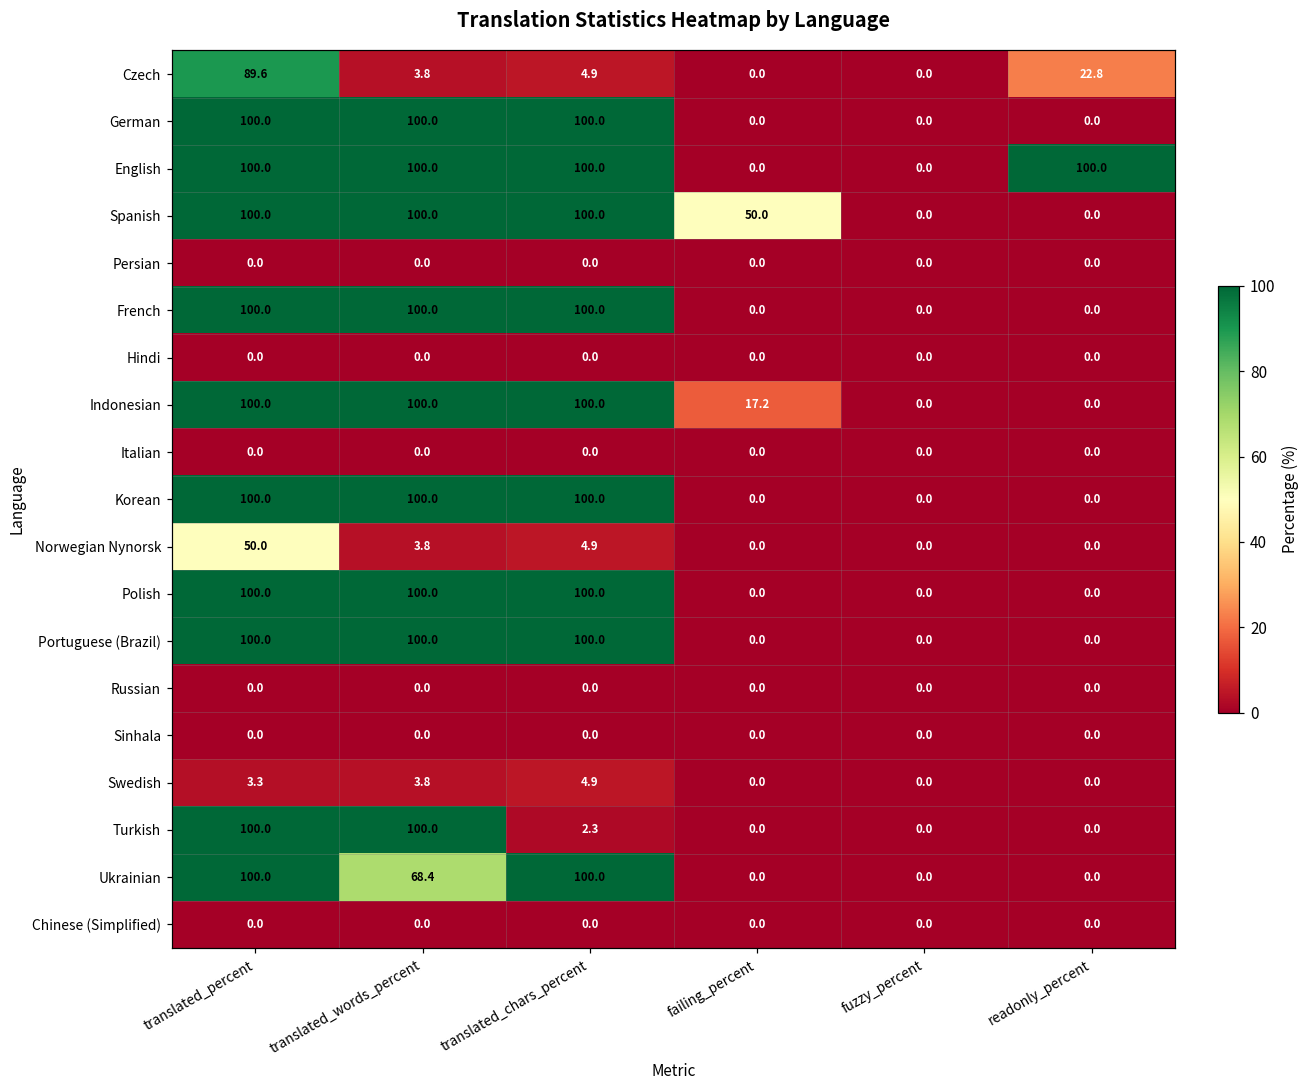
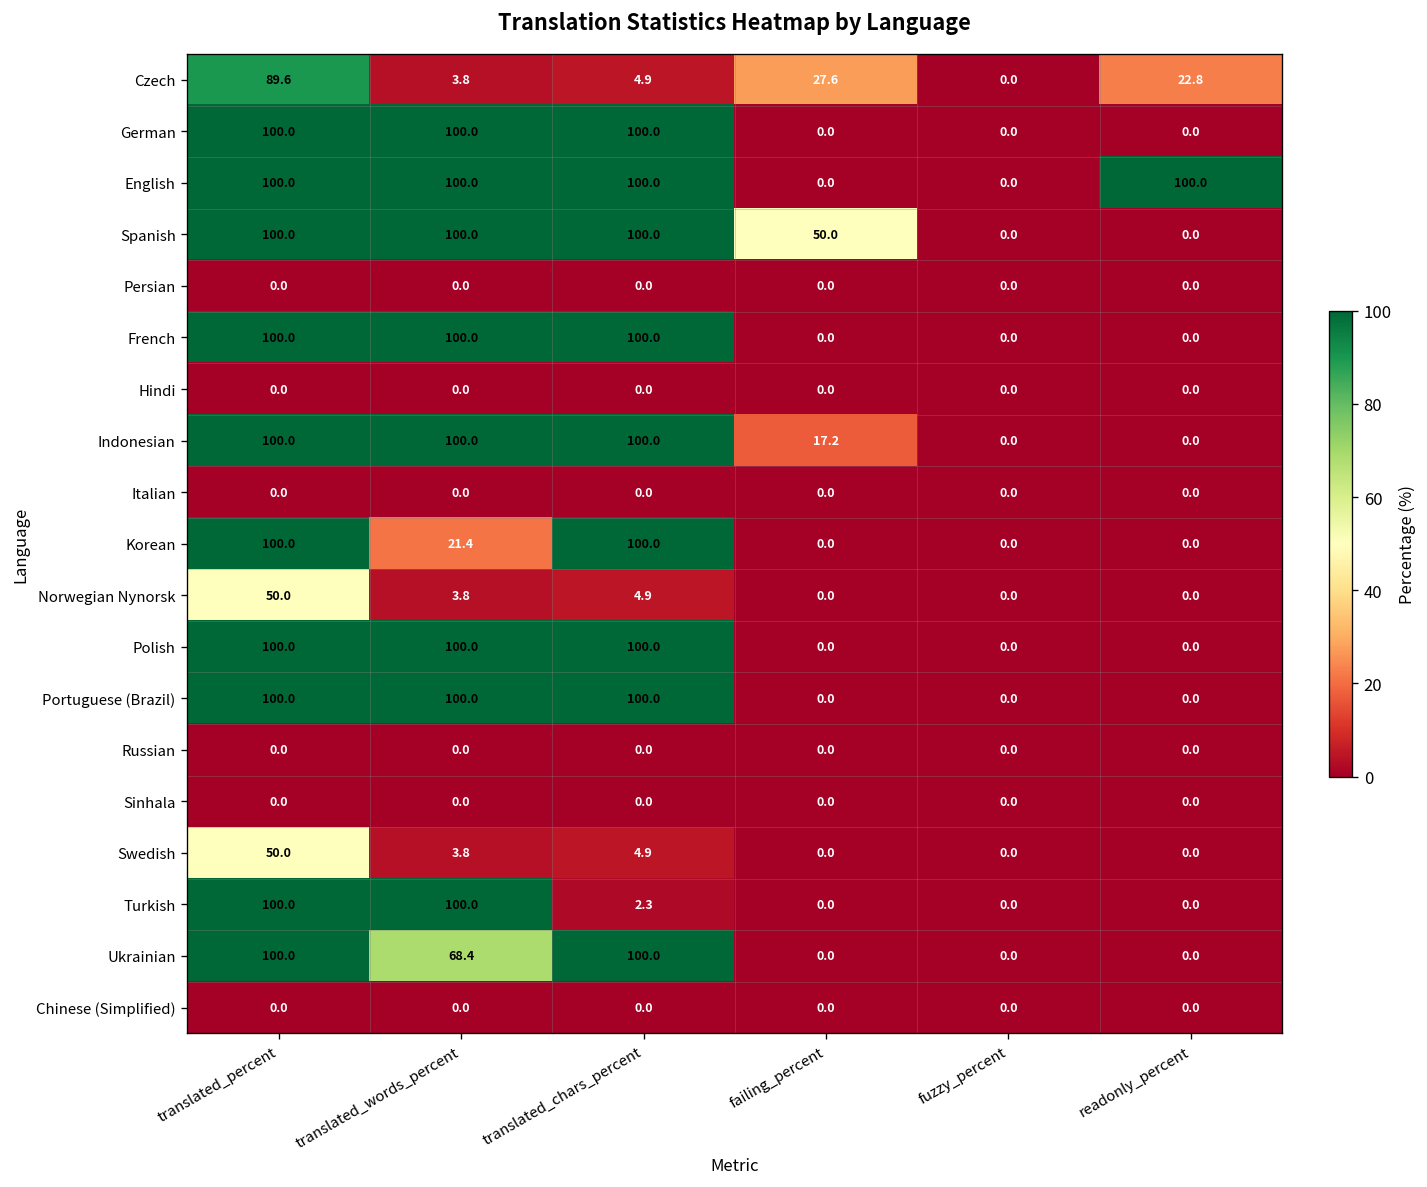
Czech, failing_percent: 0.0 -> 27.6
Korean, translated_words_percent: 100.0 -> 21.4
Swedish, translated_percent: 3.3 -> 50.0
